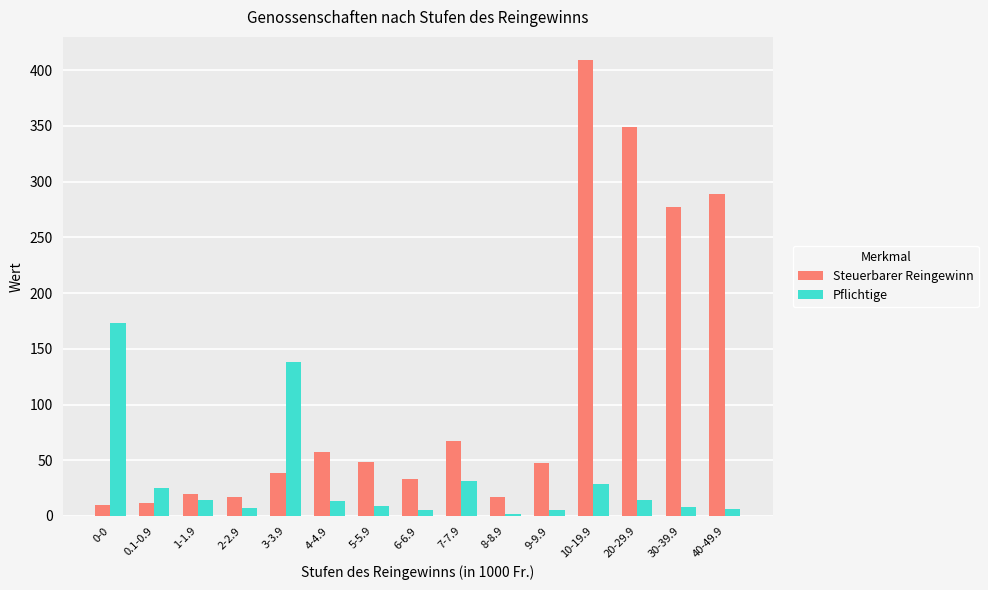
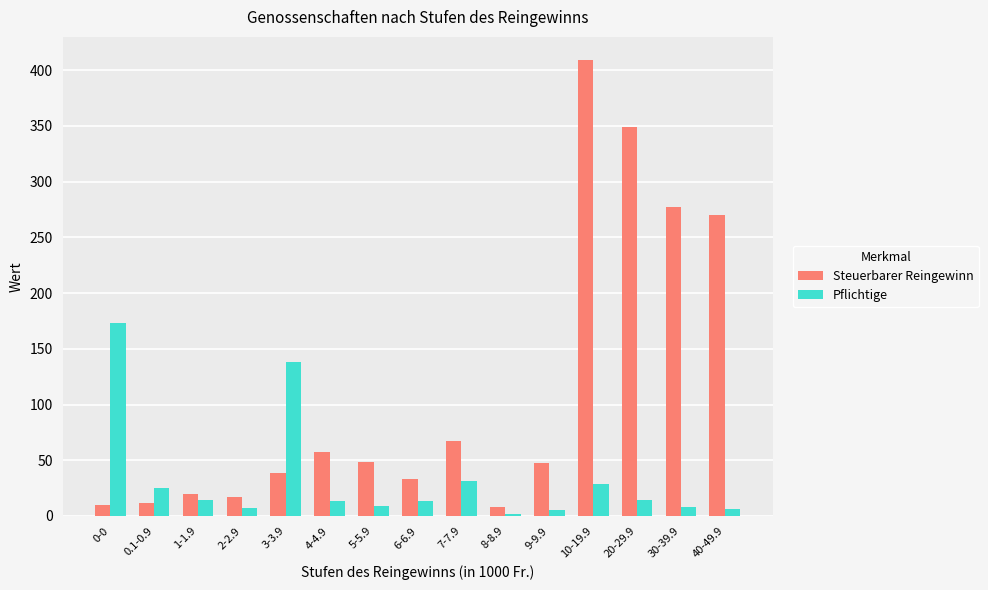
Pflichtige, 6-6.9: 5 -> 13
Steuerbarer Reingewinn, 8-8.9: 17 -> 8
Steuerbarer Reingewinn, 40-49.9: 289 -> 270
